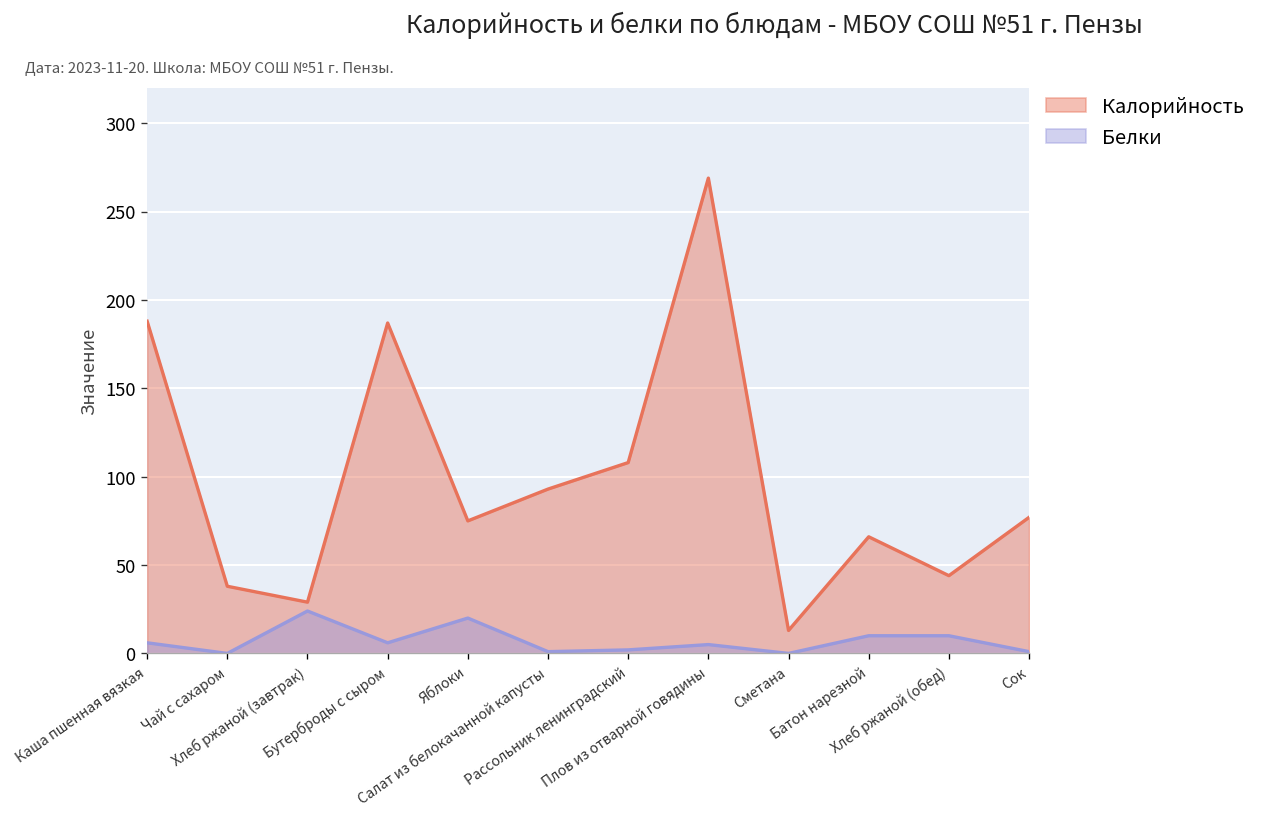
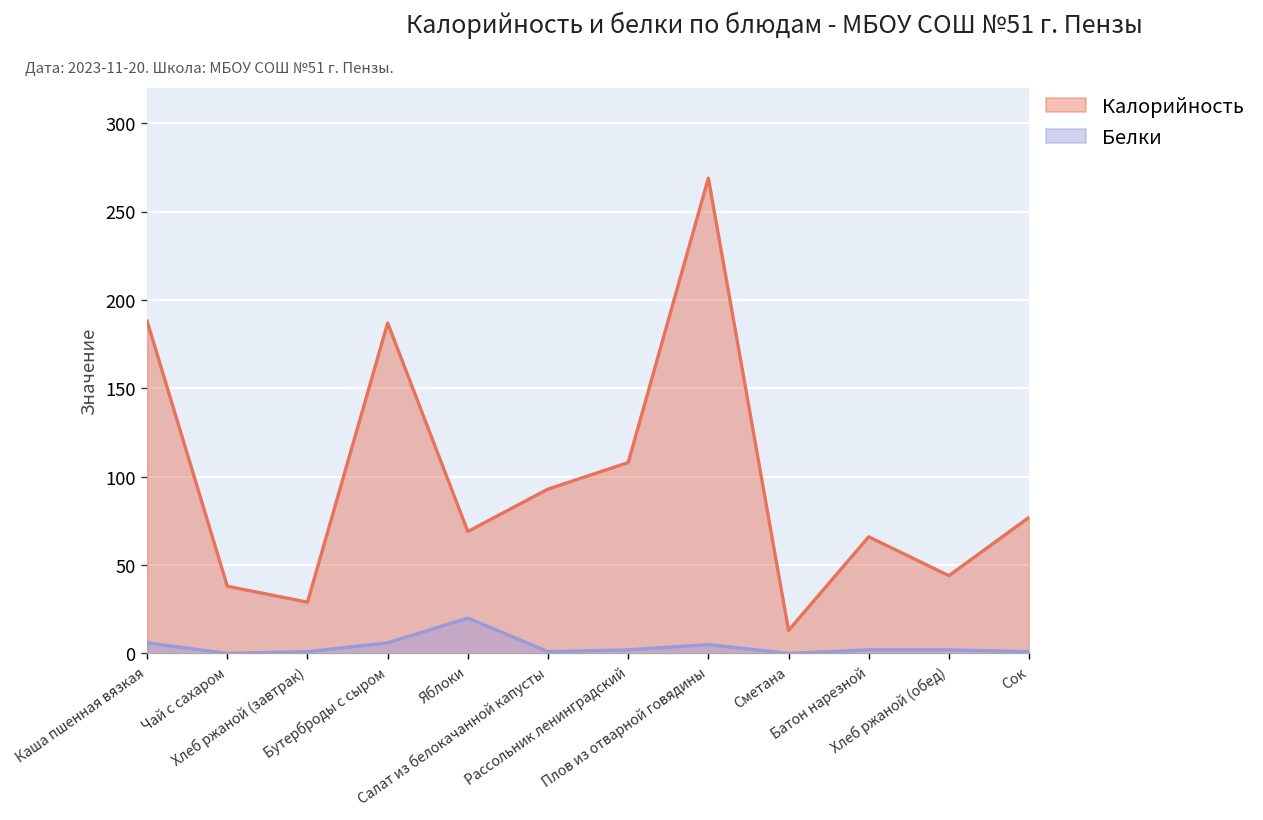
Белки, Хлеб ржаной (завтрак): 24 -> 1
Калорийность, Яблоки: 75 -> 69
Белки, Батон нарезной: 10 -> 2
Белки, Хлеб ржаной (обед): 10 -> 2
